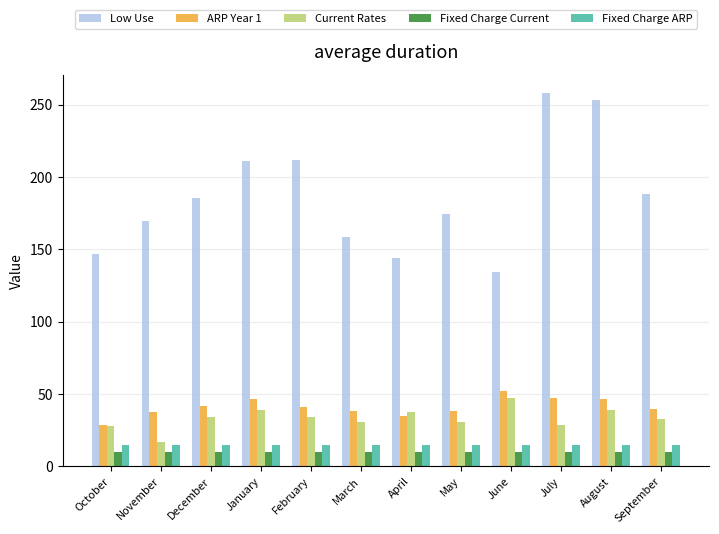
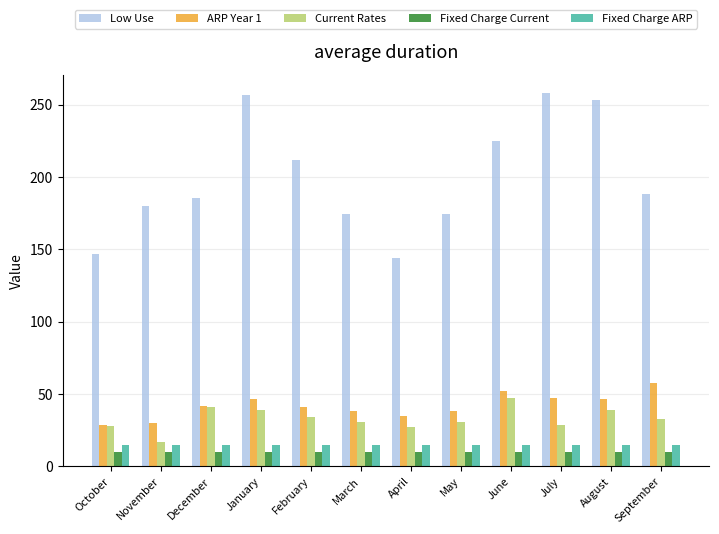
Low Use, November: 169 -> 180
ARP Year 1, November: 37 -> 30
Current Rates, December: 34 -> 41
Low Use, January: 211 -> 257
Low Use, March: 159 -> 175
Current Rates, April: 38 -> 27
Low Use, June: 135 -> 225
ARP Year 1, September: 40 -> 58
